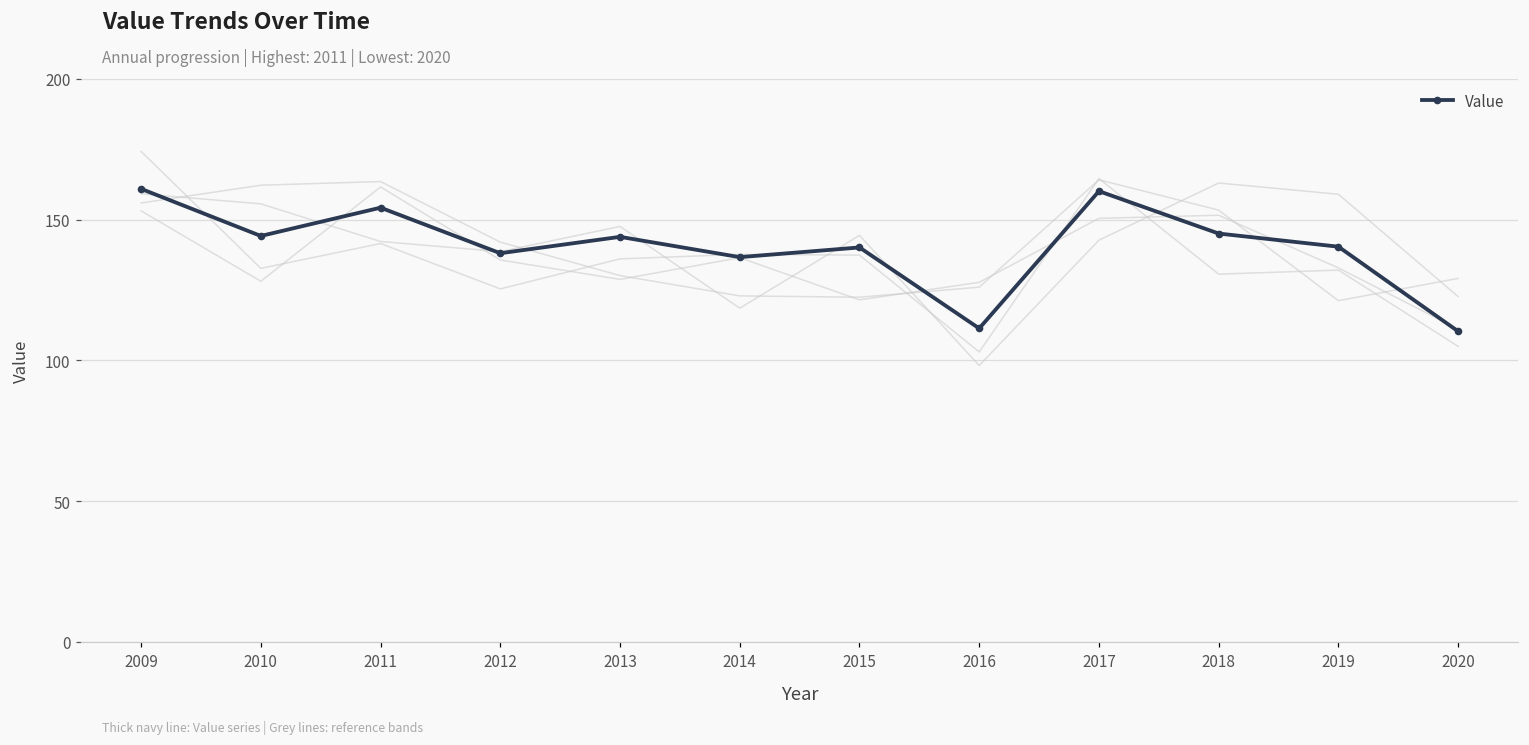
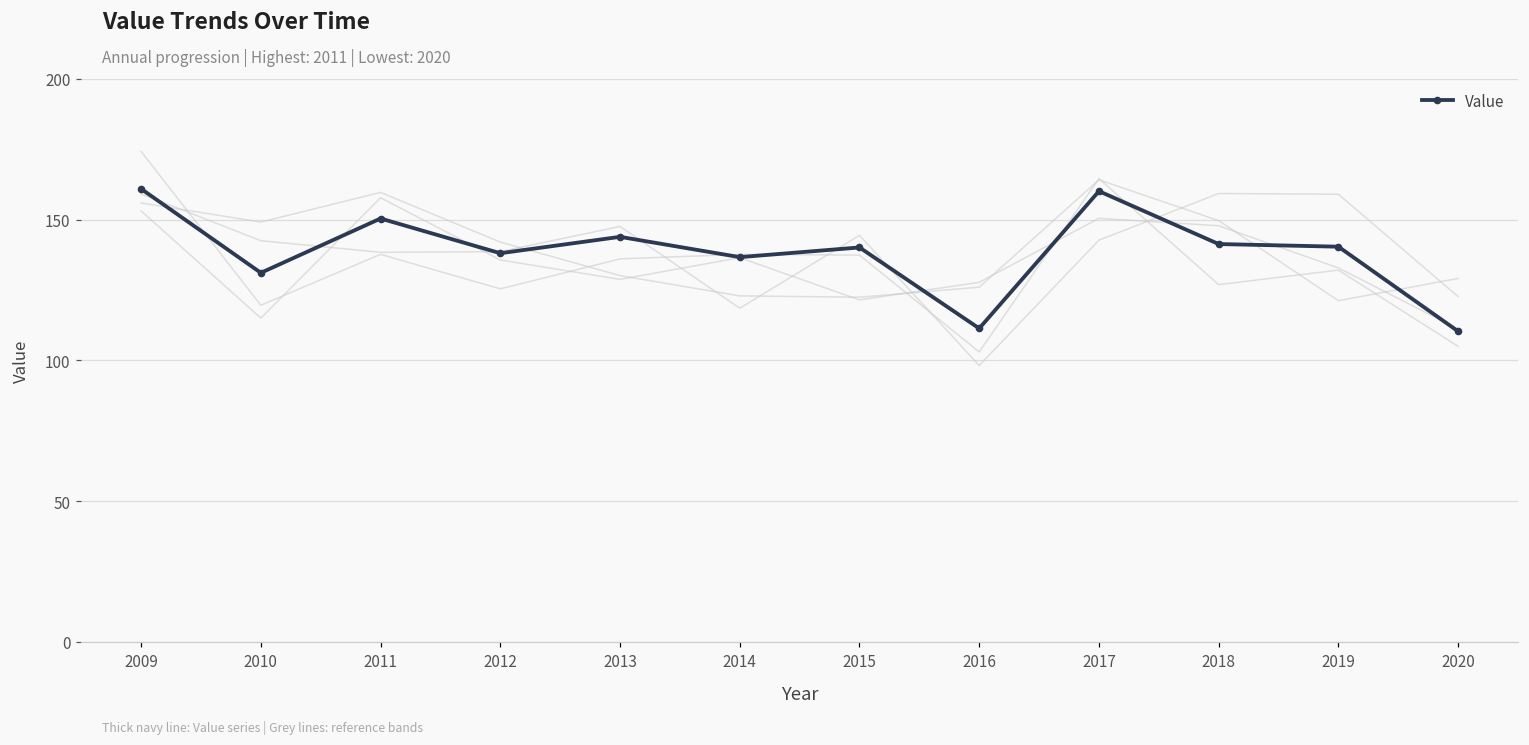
Value, 2010: 144 -> 131
Value, 2011: 154 -> 150
Value, 2018: 145 -> 141
